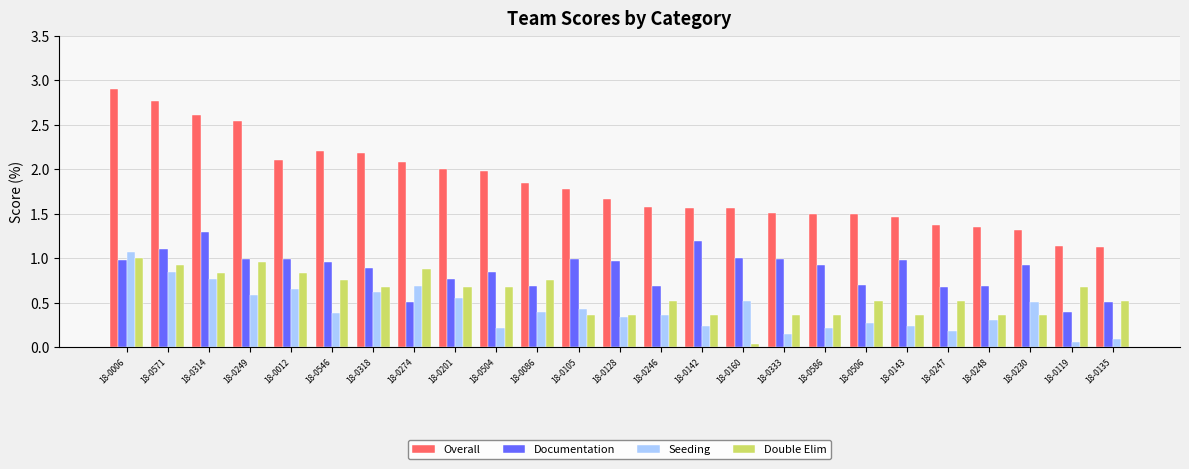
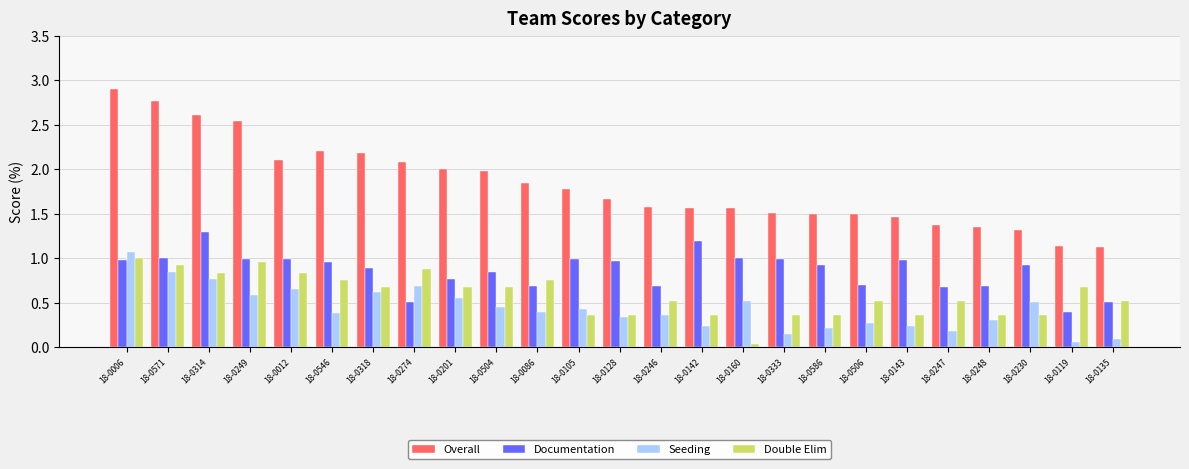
Documentation, 18-0571: 1.1 -> 1.0
Seeding, 18-0504: 0.2 -> 0.5
